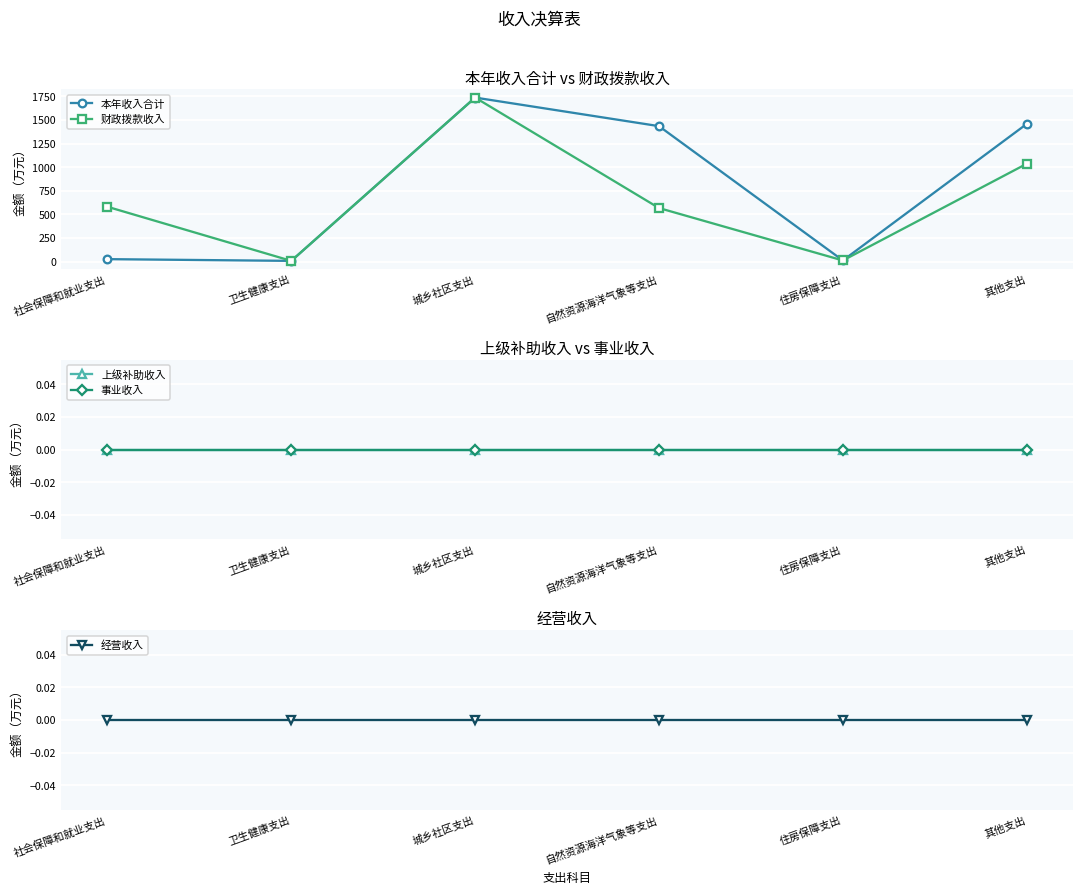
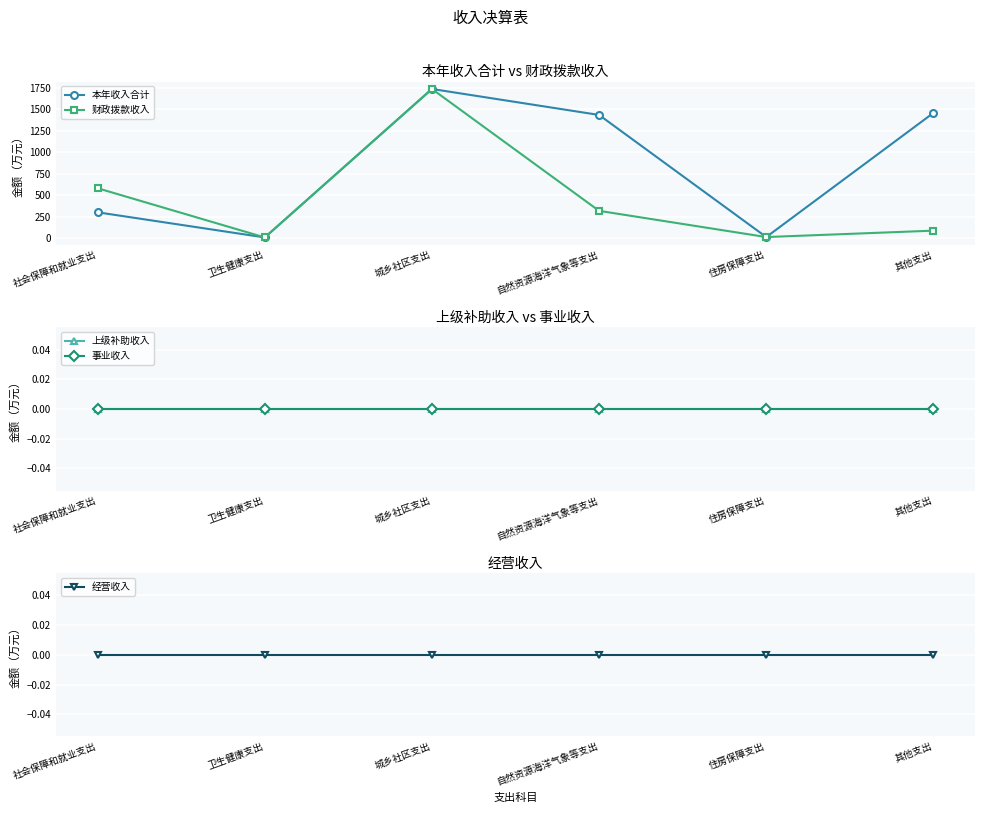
本年收入合计 vs 财政拨款收入, 本年收入合计, 社会保障和就业支出: 0 -> 300
本年收入合计 vs 财政拨款收入, 财政拨款收入, 自然资源海洋气象等支出: 600 -> 300
本年收入合计 vs 财政拨款收入, 财政拨款收入, 其他支出: 1000 -> 100
